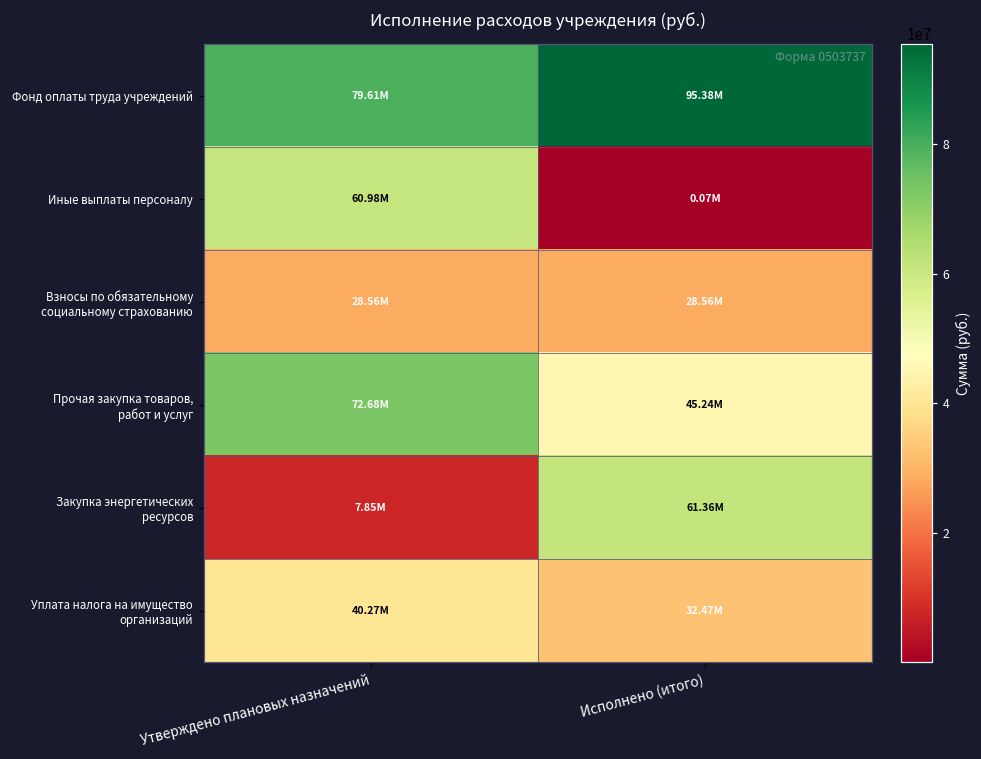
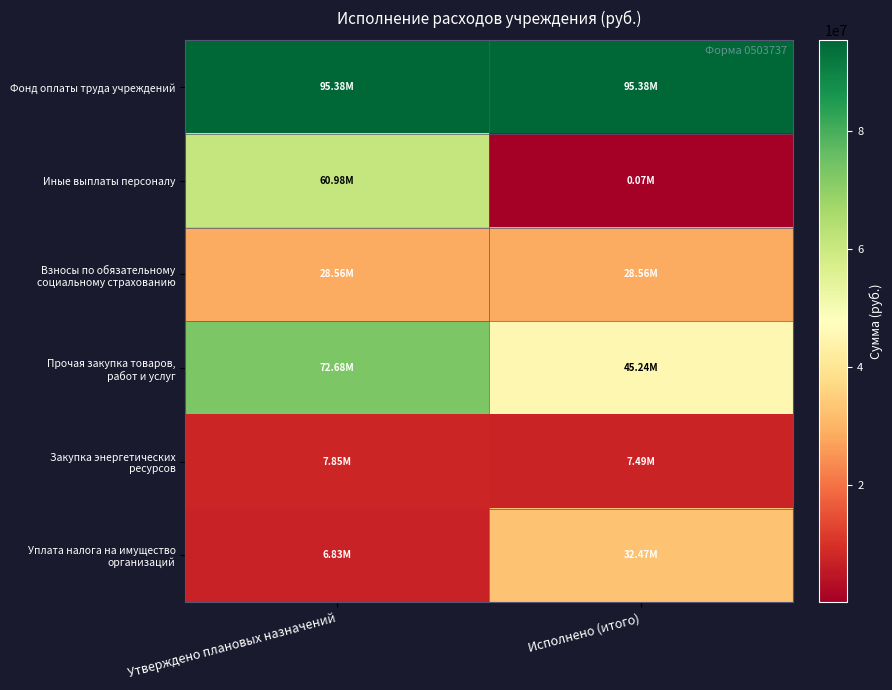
Фонд оплаты труда учреждений, Утверждено плановых назначений: 79.61M -> 95.38M
Закупка энергетических ресурсов, Исполнено (итого): 61.36M -> 7.49M
Уплата налога на имущество организаций, Утверждено плановых назначений: 40.27M -> 6.83M
